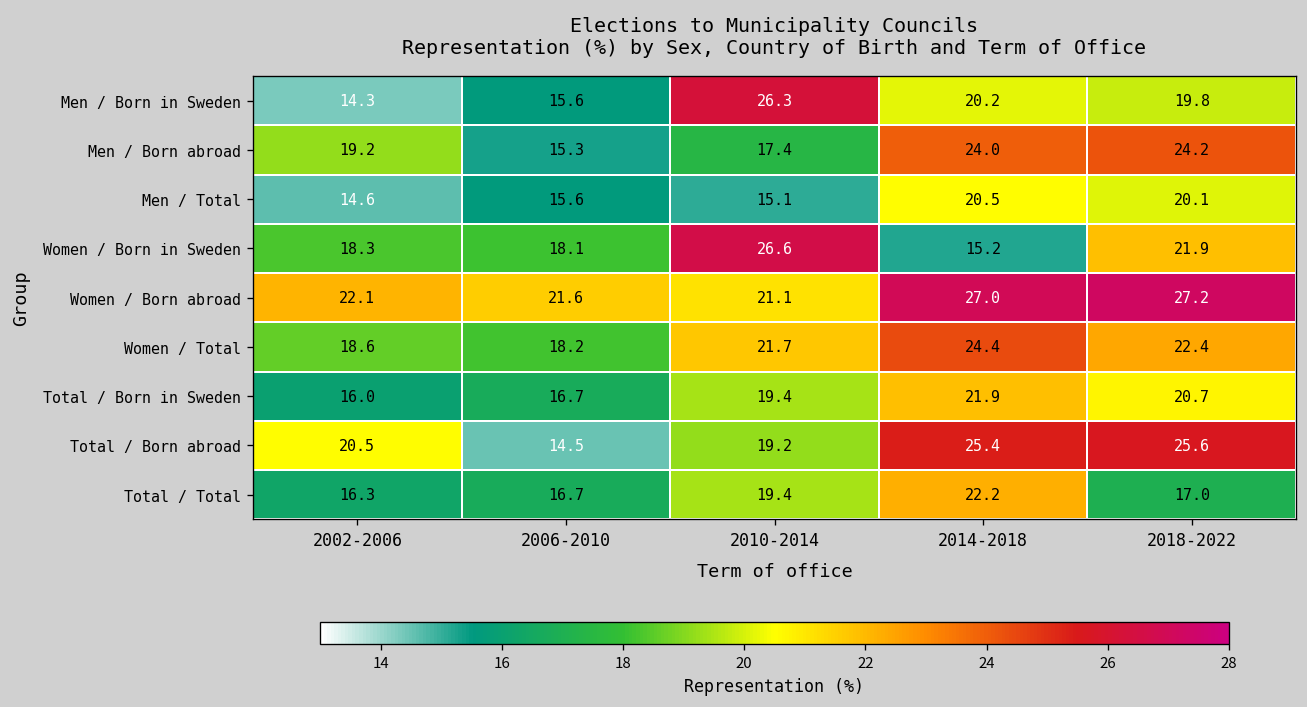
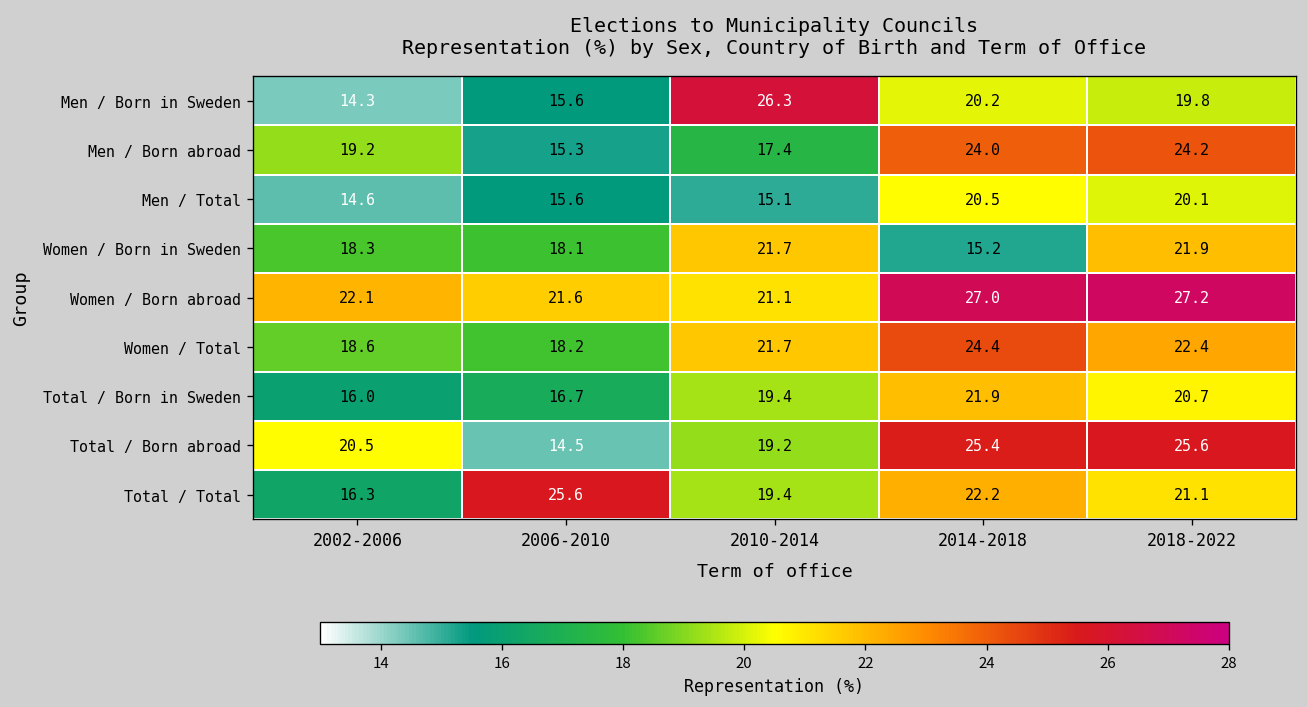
Women / Born in Sweden, 2010-2014: 26.6 -> 21.7
Total / Total, 2006-2010: 16.7 -> 25.6
Total / Total, 2018-2022: 17.0 -> 21.1
